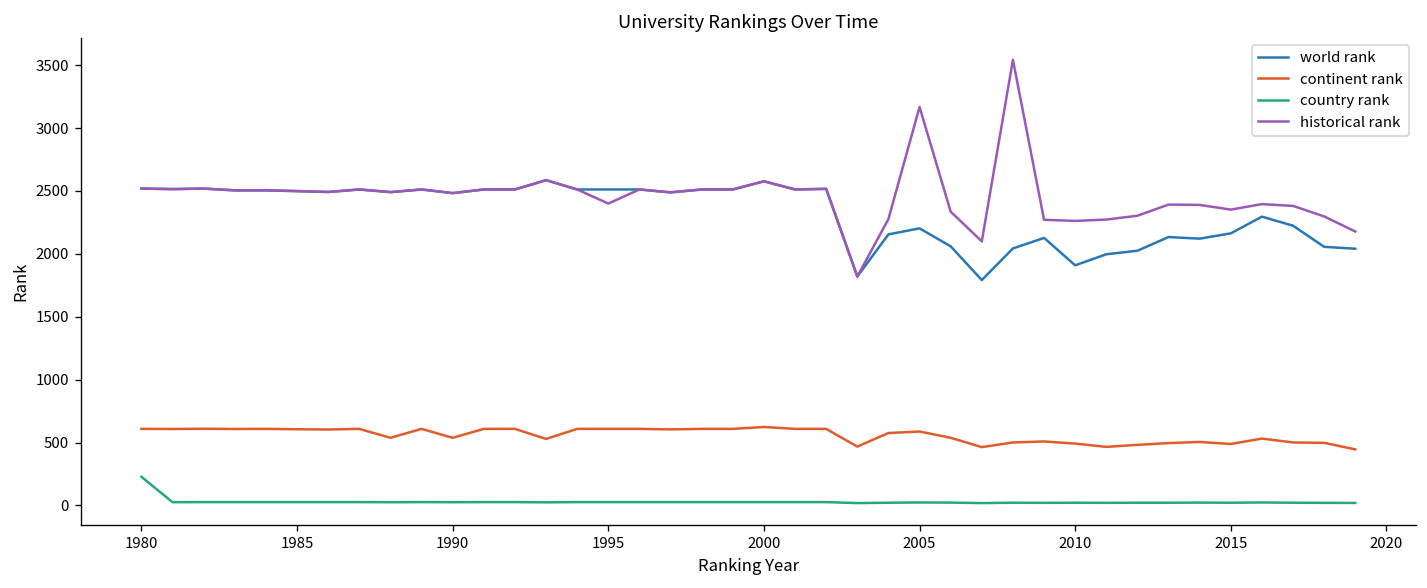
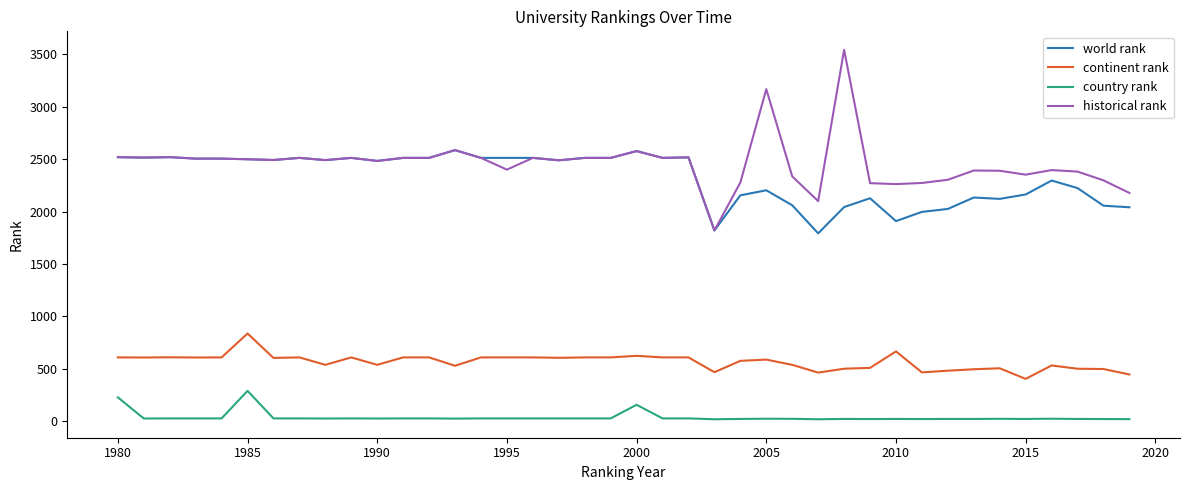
continent rank, 1985: 610 -> 840
country rank, 1985: 30 -> 290
country rank, 2000: 30 -> 160
continent rank, 2010: 490 -> 670
continent rank, 2015: 490 -> 400
